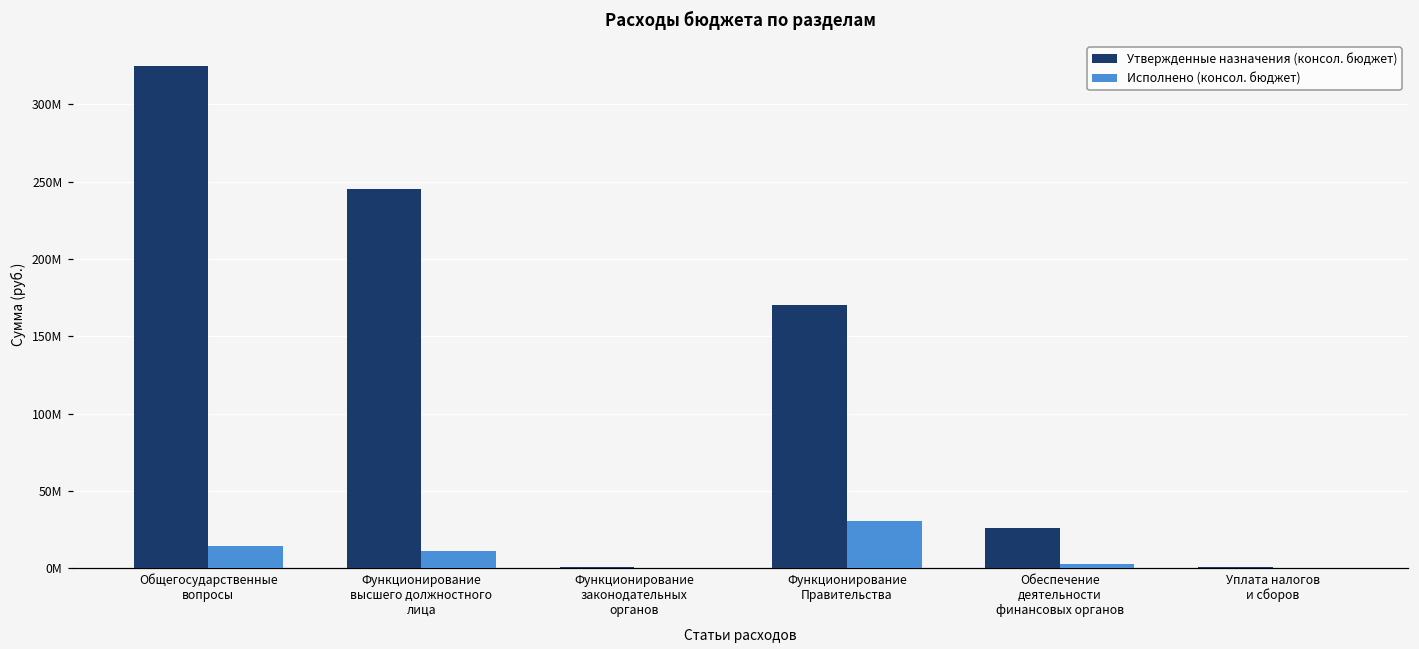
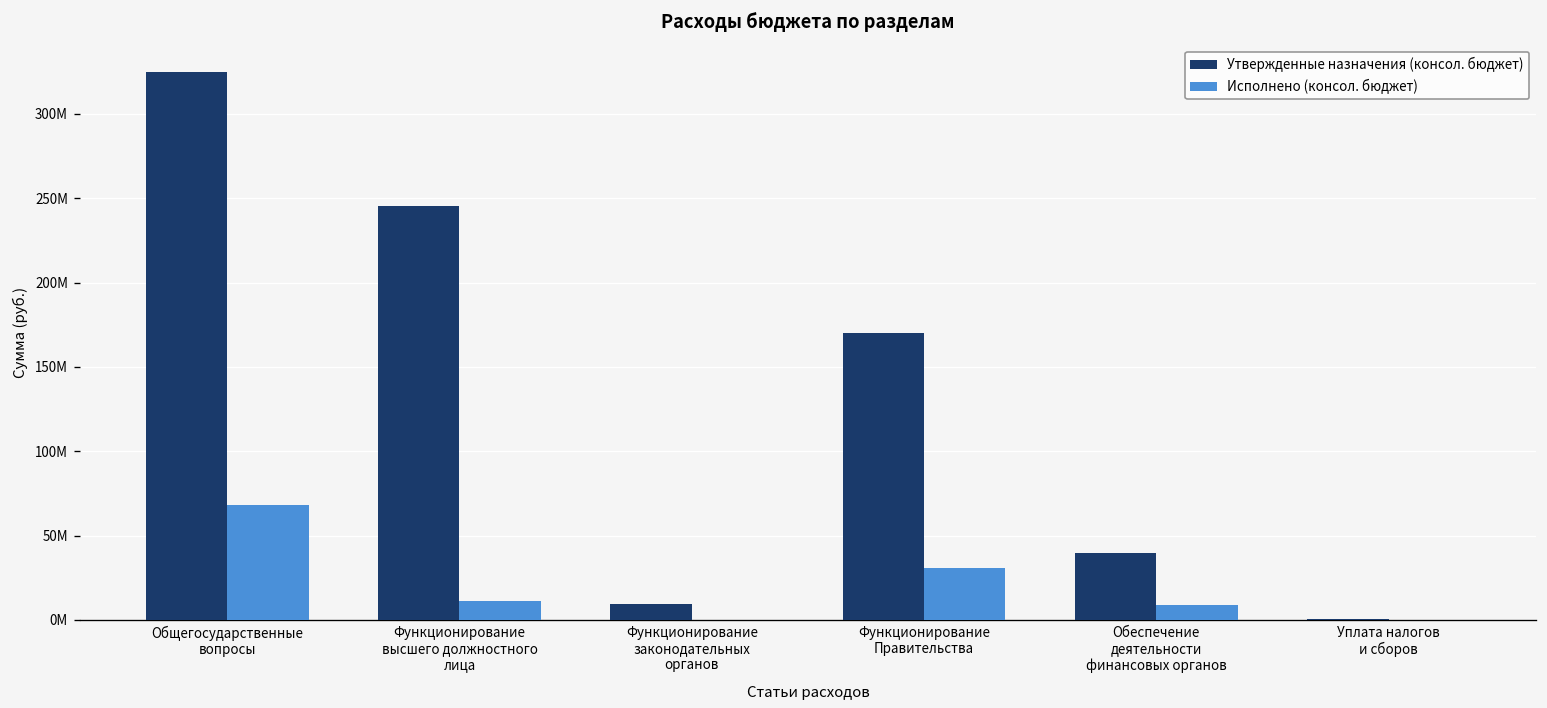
Исполнено (консол. бюджет), Общегосударственные вопросы: 14000000 -> 68000000
Утвержденные назначения (консол. бюджет), Функционирование законодательных органов: 1000000 -> 9000000
Утвержденные назначения (консол. бюджет), Обеспечение деятельности финансовых органов: 26000000 -> 40000000
Исполнено (консол. бюджет), Обеспечение деятельности финансовых органов: 3000000 -> 9000000
